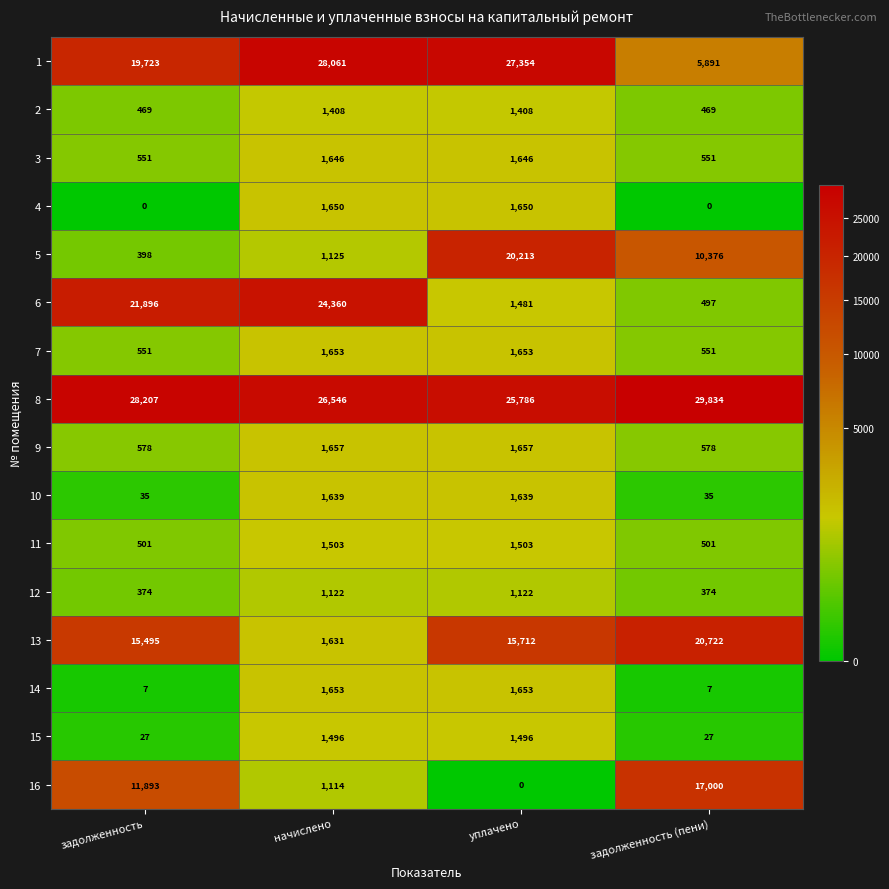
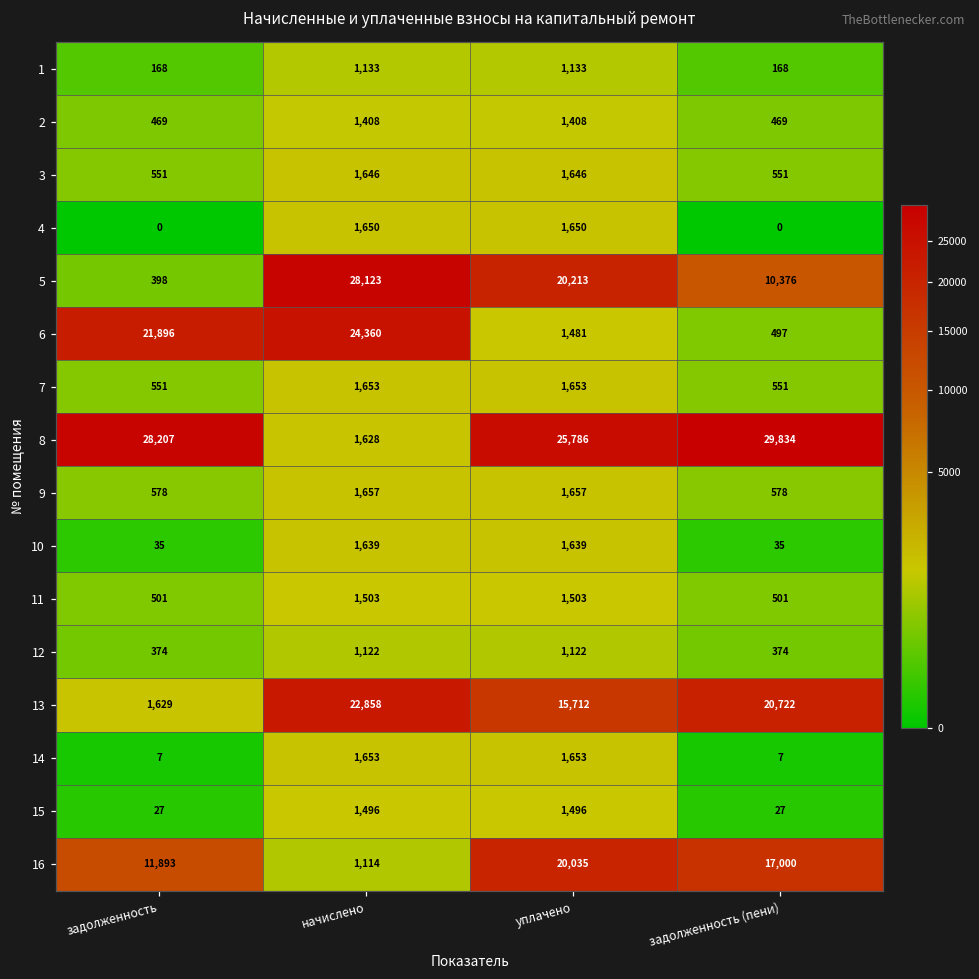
1, задолженность: 19,723 -> 168
1, начислено: 28,061 -> 1,133
1, уплачено: 27,354 -> 1,133
1, задолженность (пени): 5,891 -> 168
5, начислено: 1,125 -> 28,123
8, начислено: 26,546 -> 1,628
13, задолженность: 15,495 -> 1,629
13, начислено: 1,631 -> 22,858
16, уплачено: 0 -> 20,035
